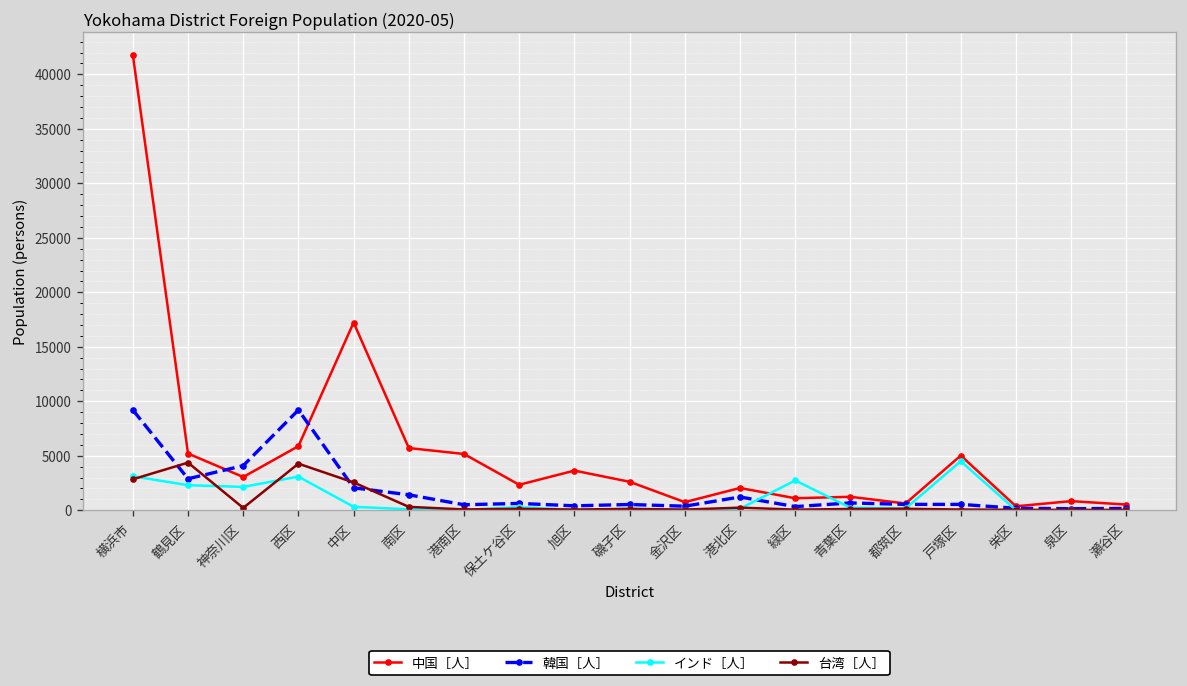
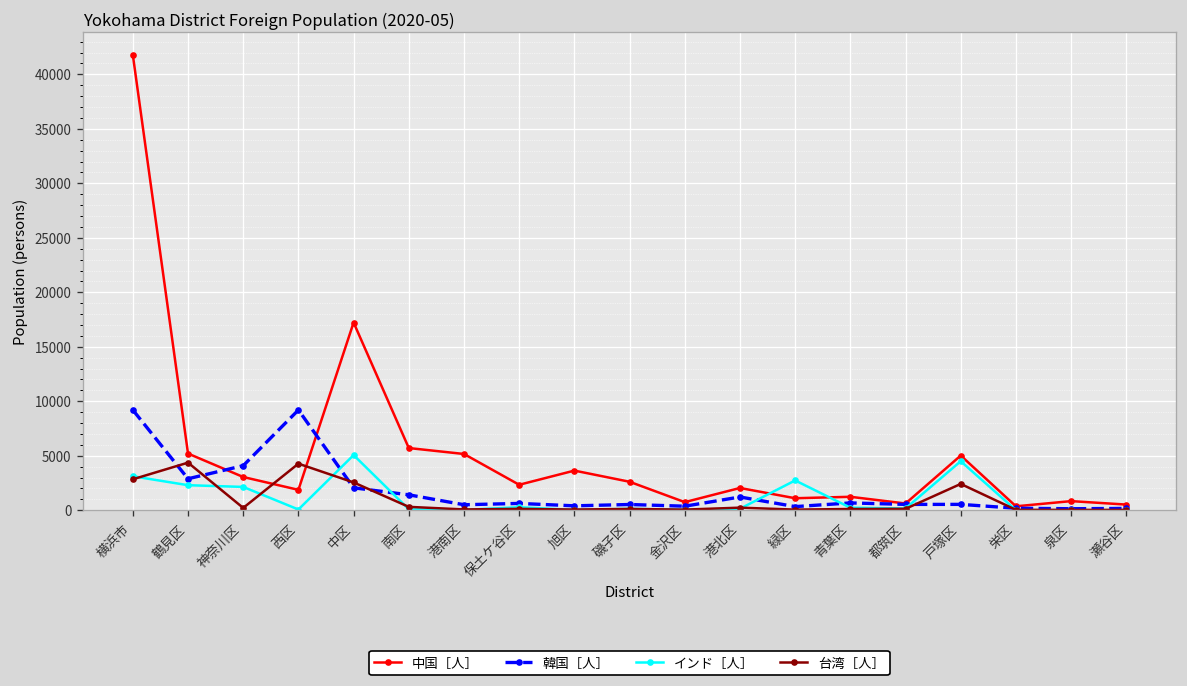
中国［人］, 西区: 6000 -> 2000
インド［人］, 西区: 3000 -> 0
インド［人］, 中区: 0 -> 5000
台湾［人］, 戸塚区: 0 -> 2000
